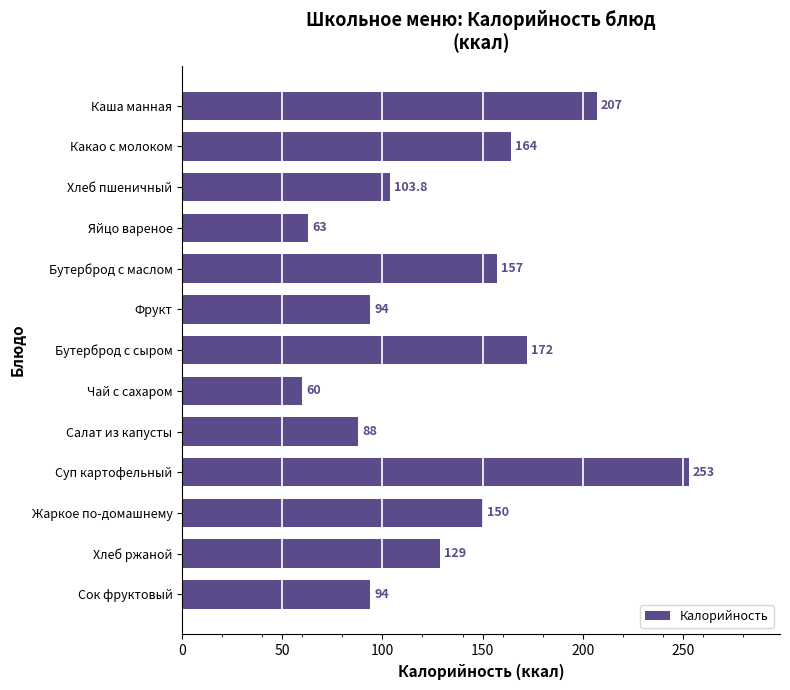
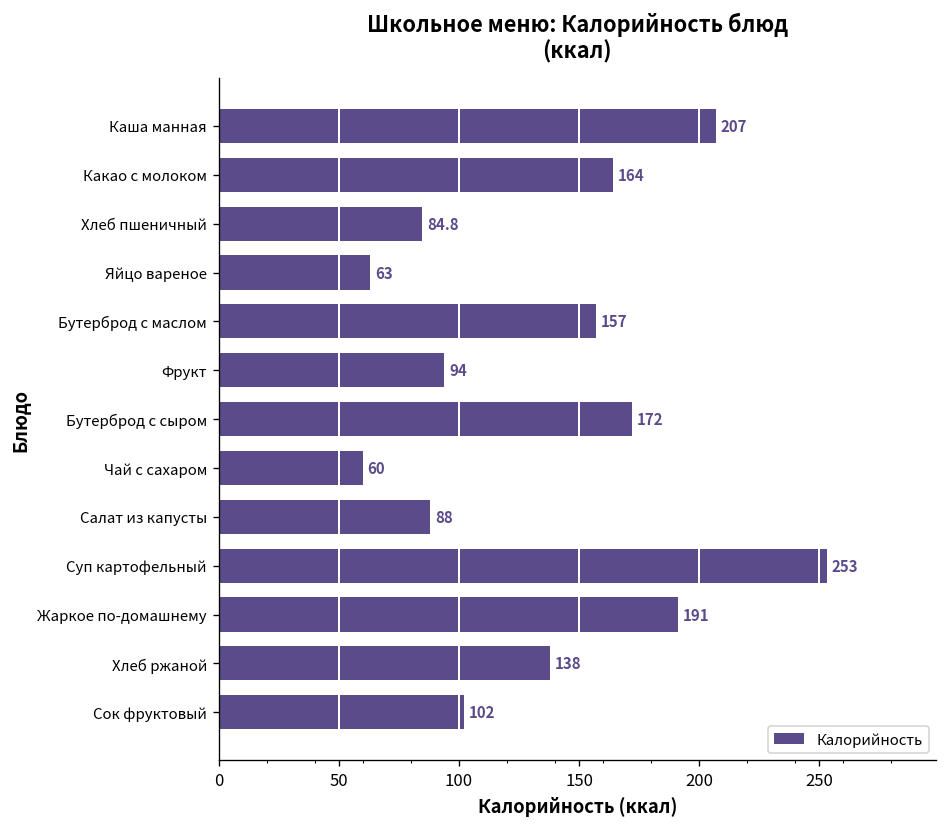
Хлеб пшеничный: 103.8 -> 84.8
Жаркое по-домашнему: 150 -> 191
Хлеб ржаной: 129 -> 138
Сок фруктовый: 94 -> 102
